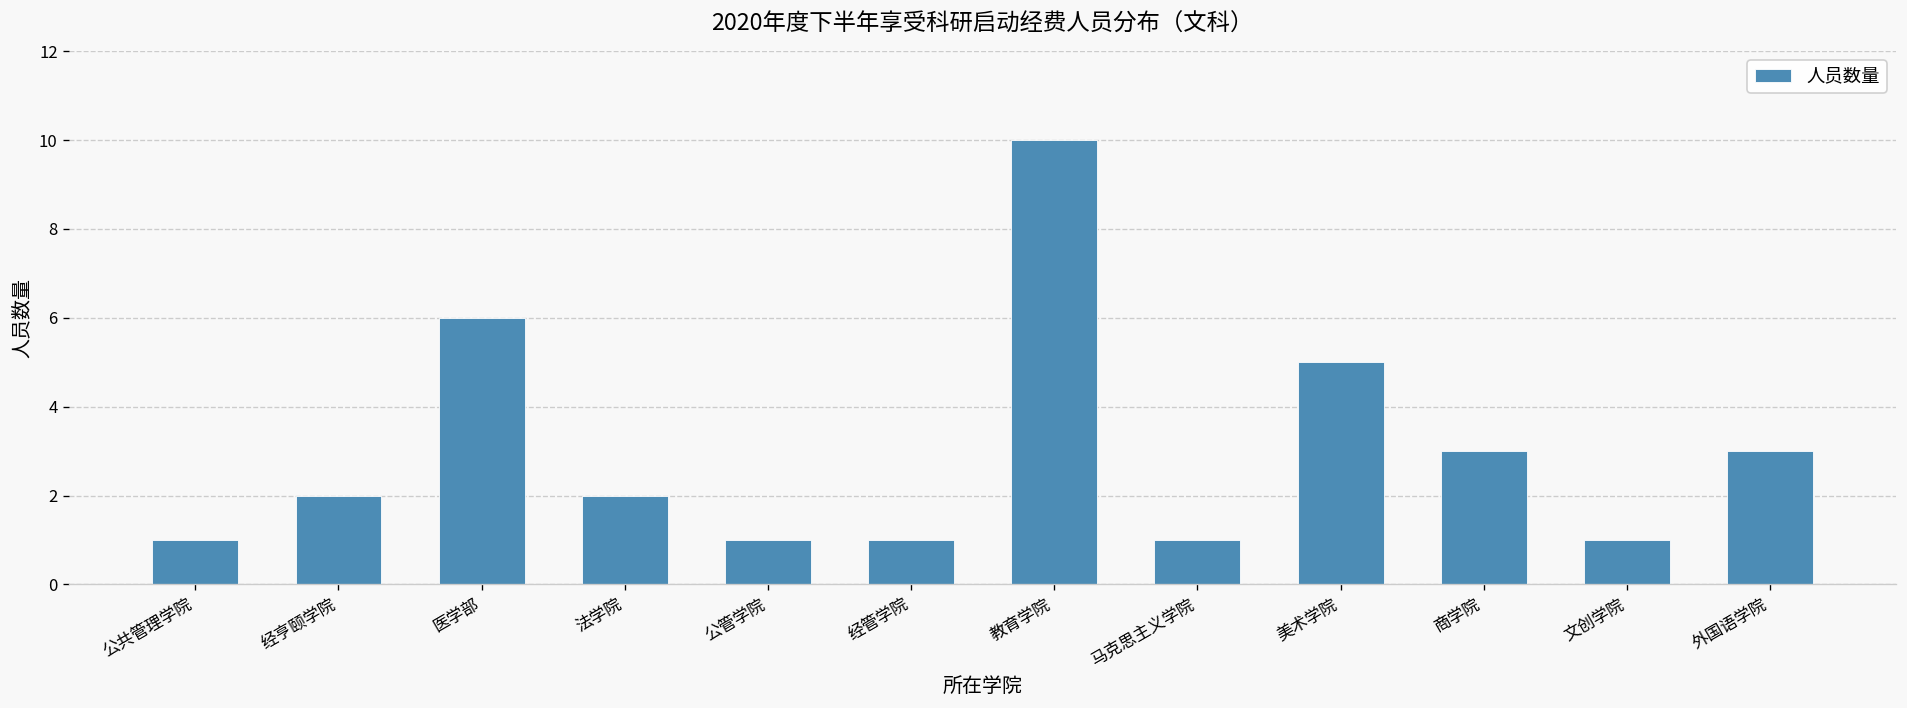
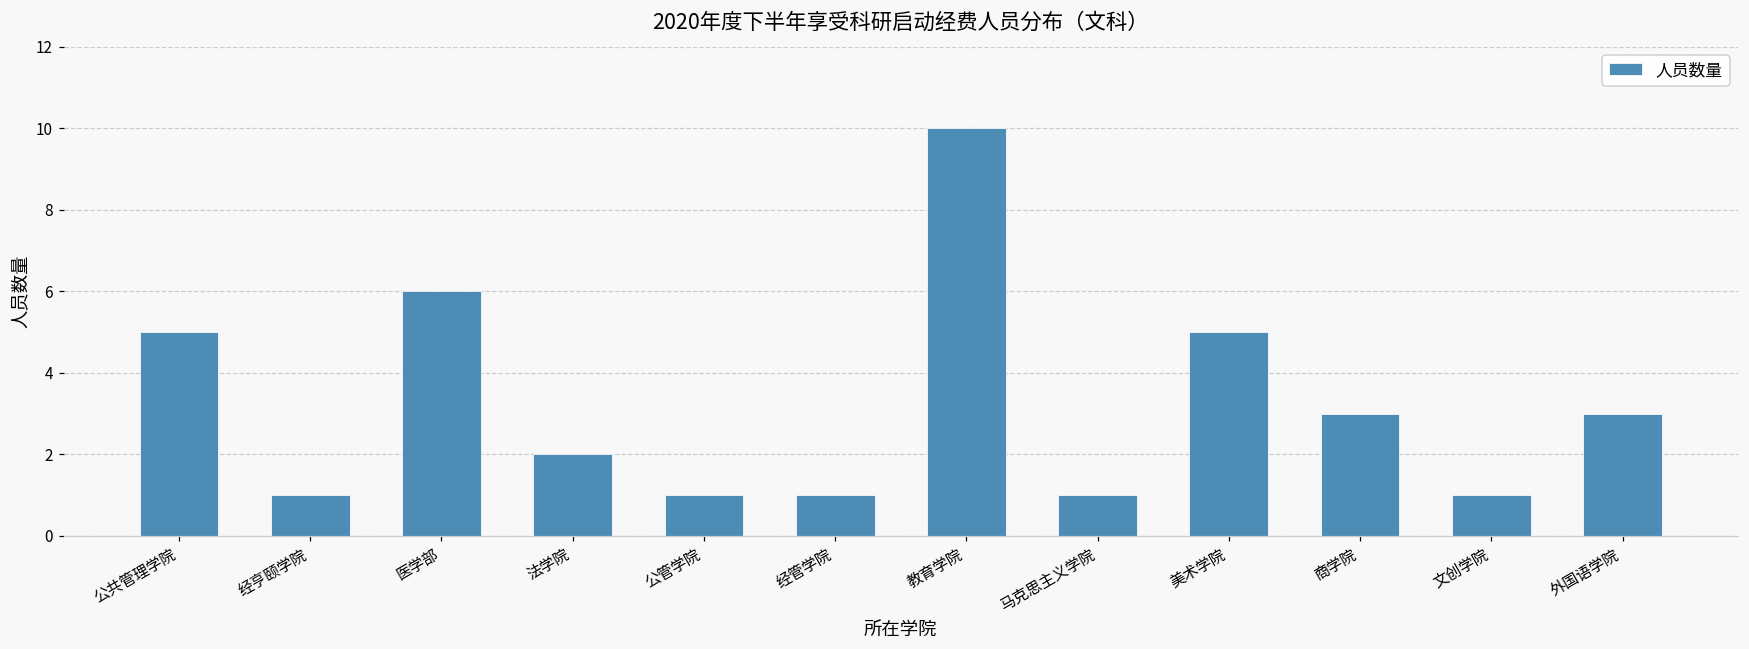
公共管理学院: 1 -> 5
经亨颐学院: 2 -> 1
